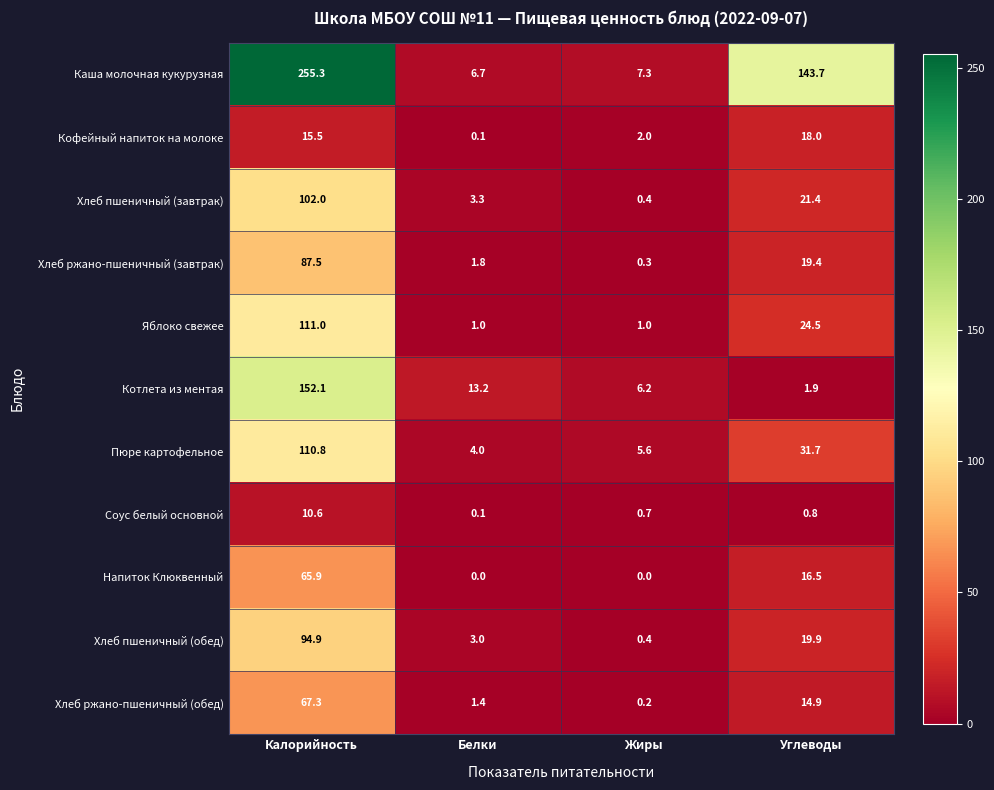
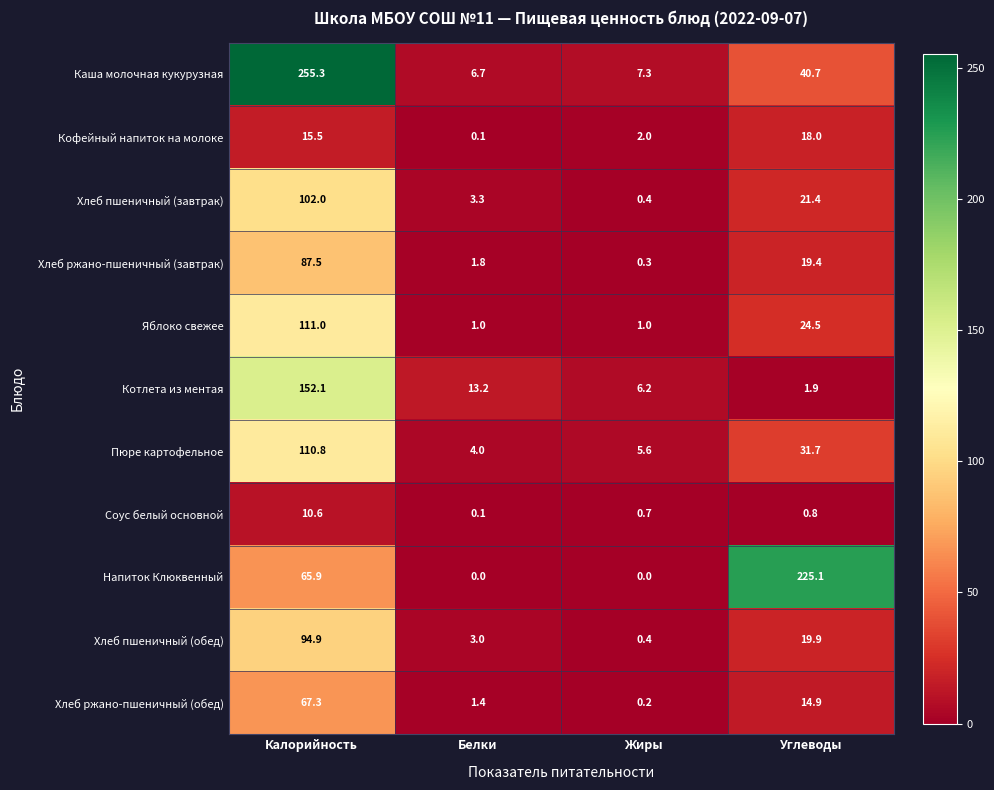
Каша молочная кукурузная, Углеводы: 143.7 -> 40.7
Напиток Клюквенный, Углеводы: 16.5 -> 225.1
